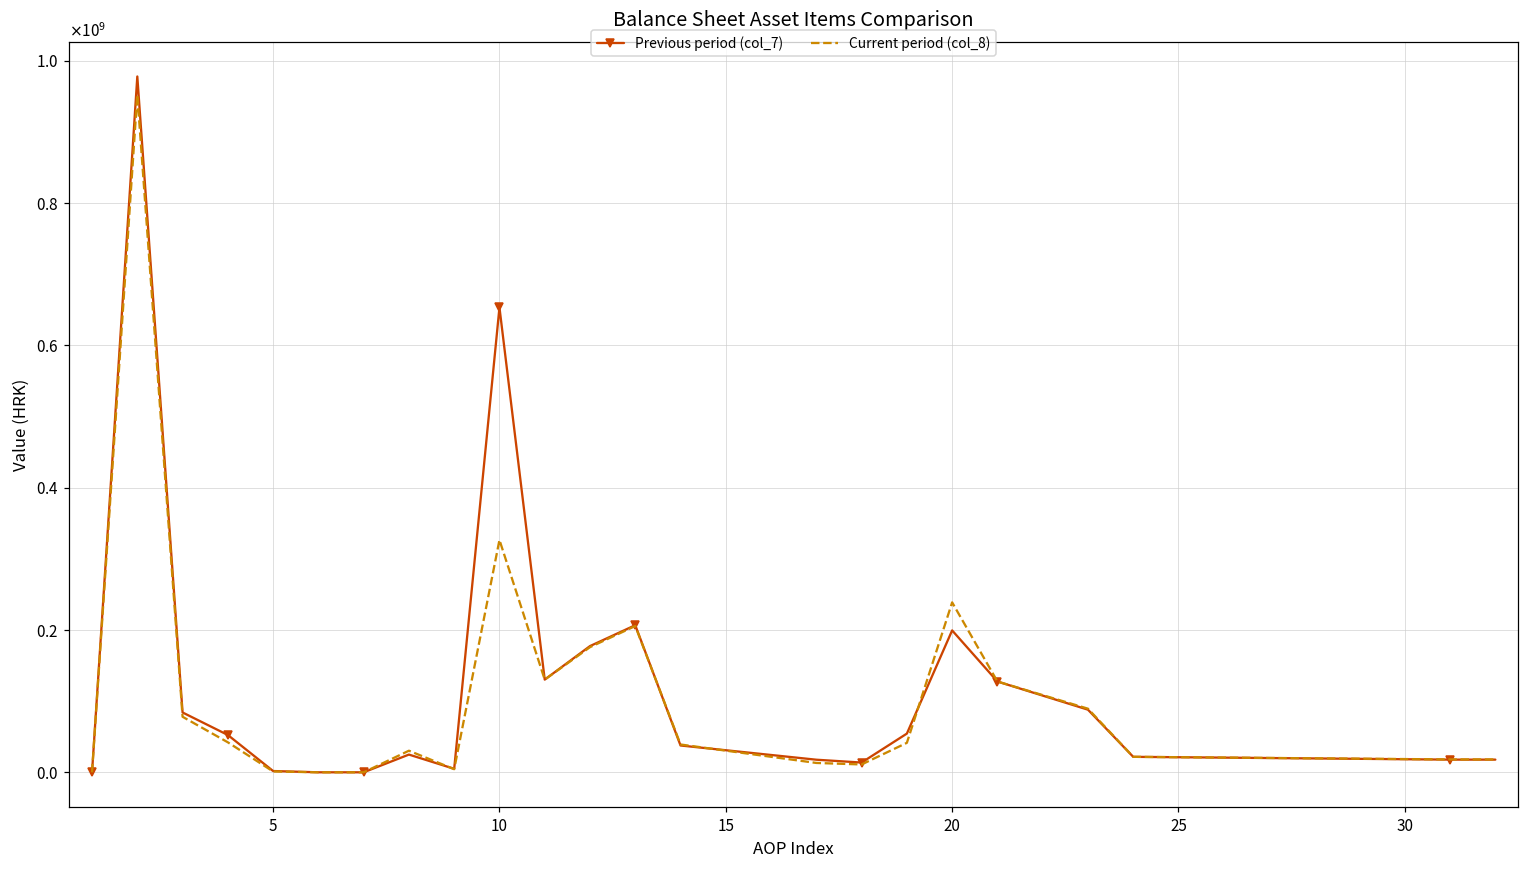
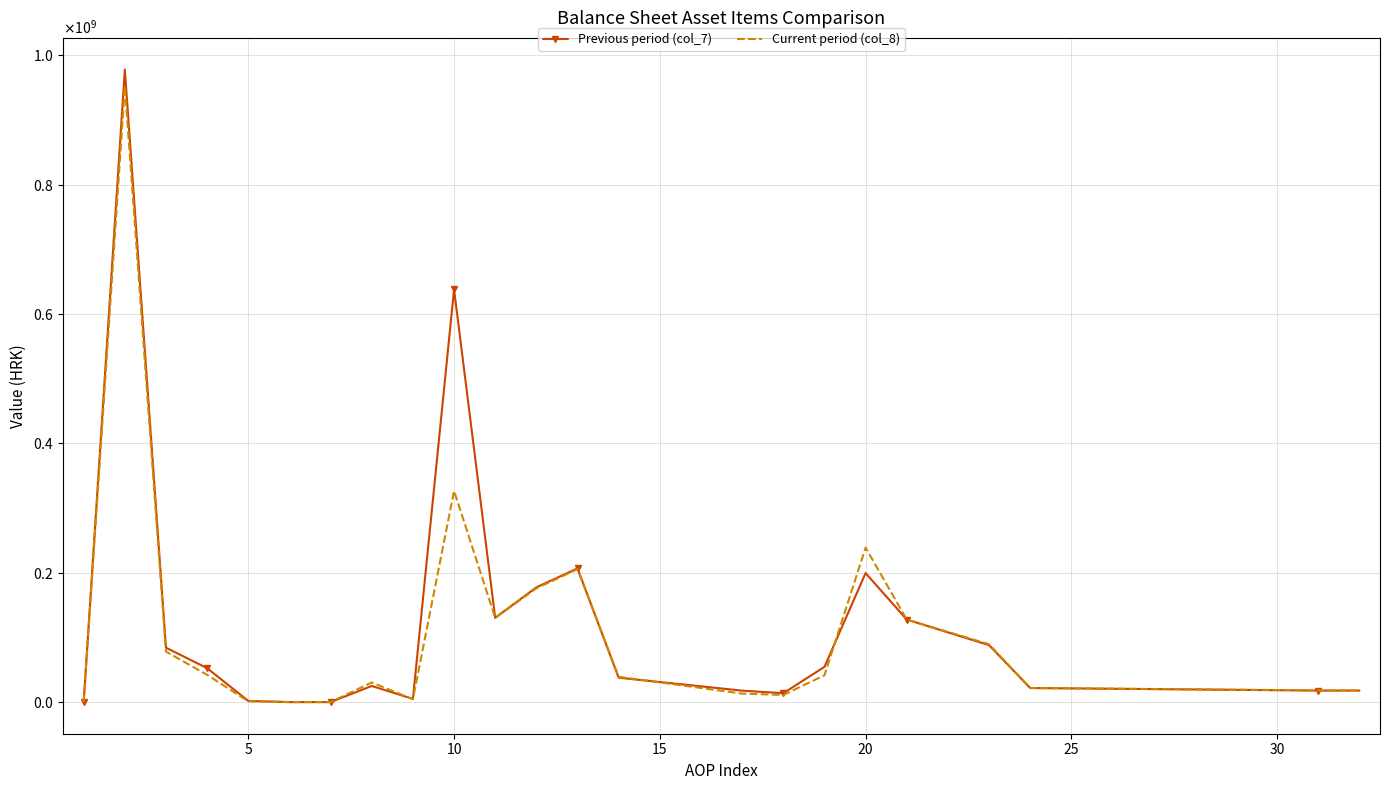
Previous period (col_7), 10: 650000000 -> 640000000
